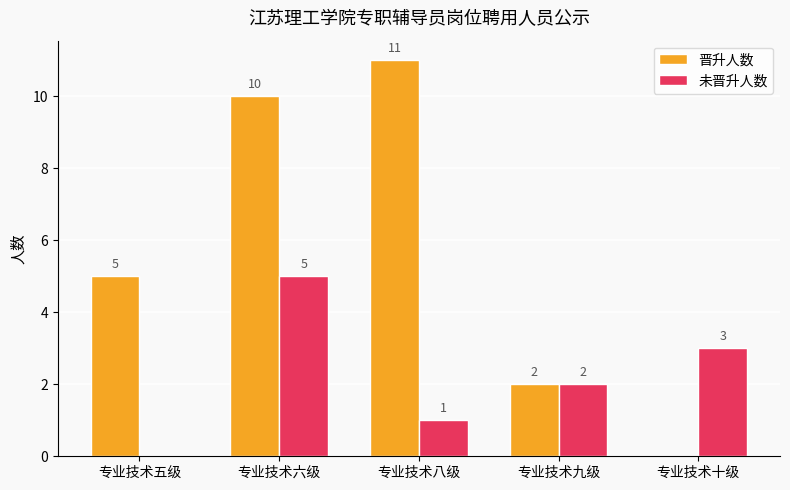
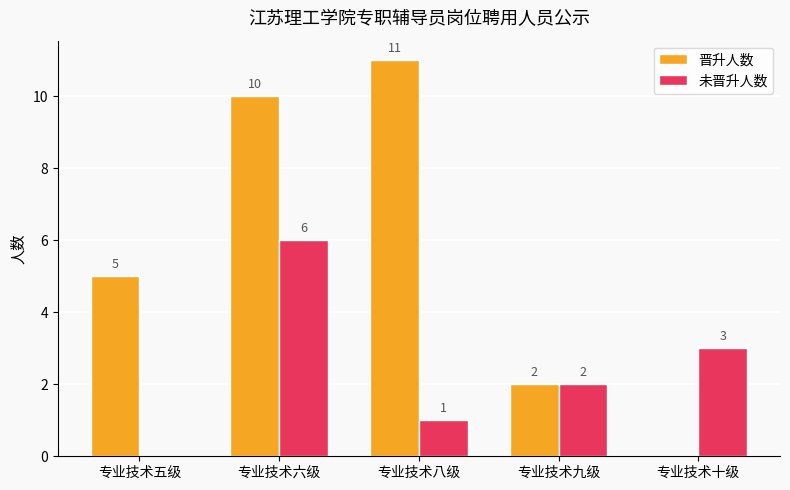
未晋升人数, 专业技术六级: 5 -> 6
